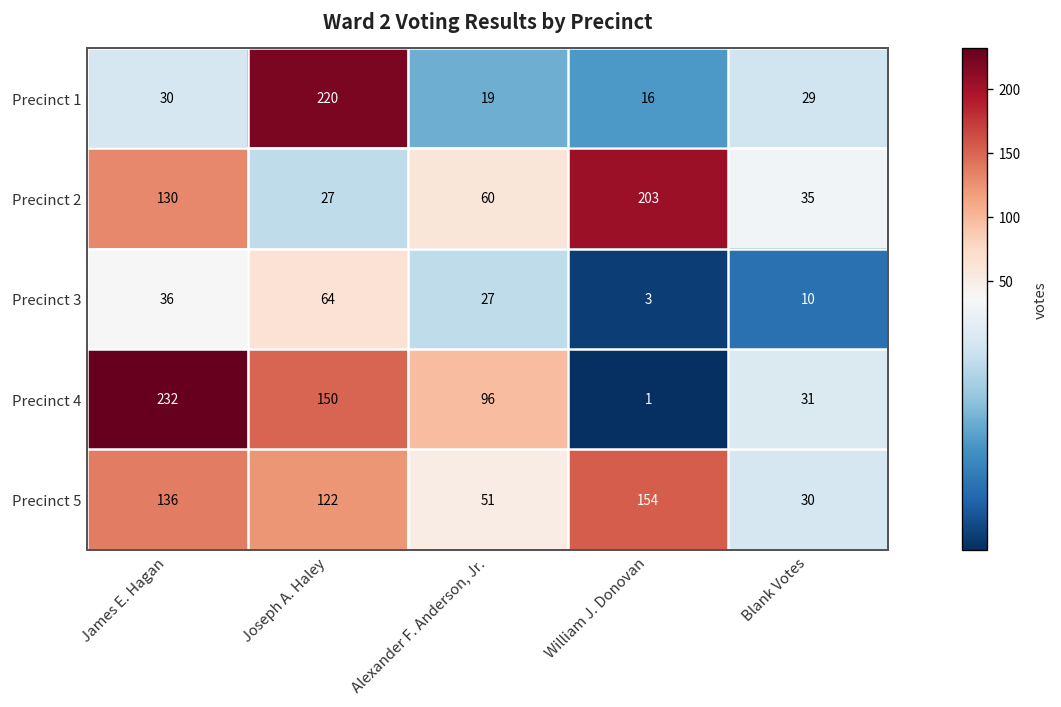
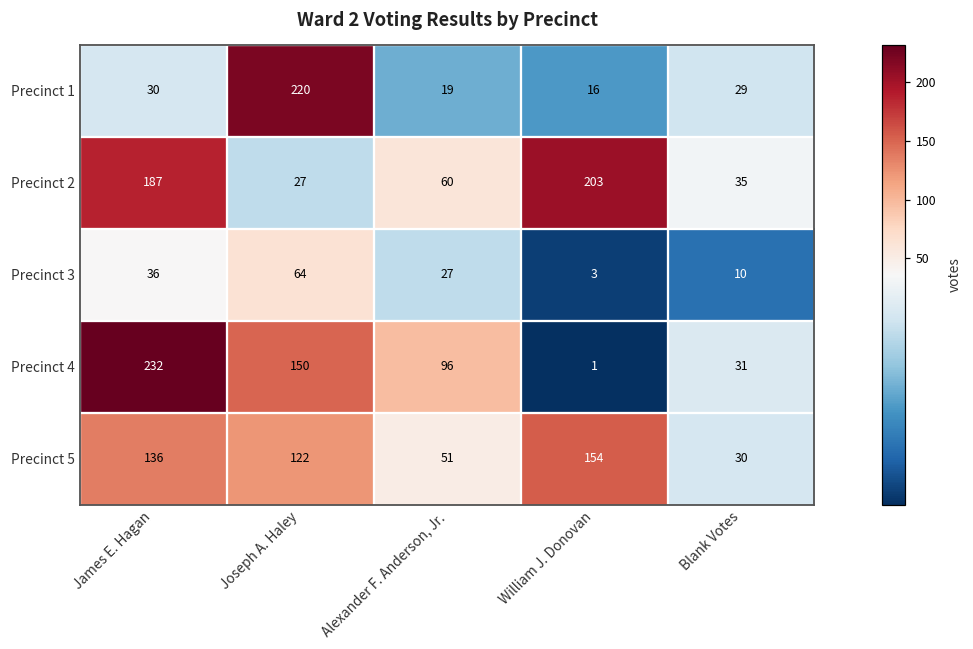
Precinct 2, James E. Hagan: 130 -> 187
